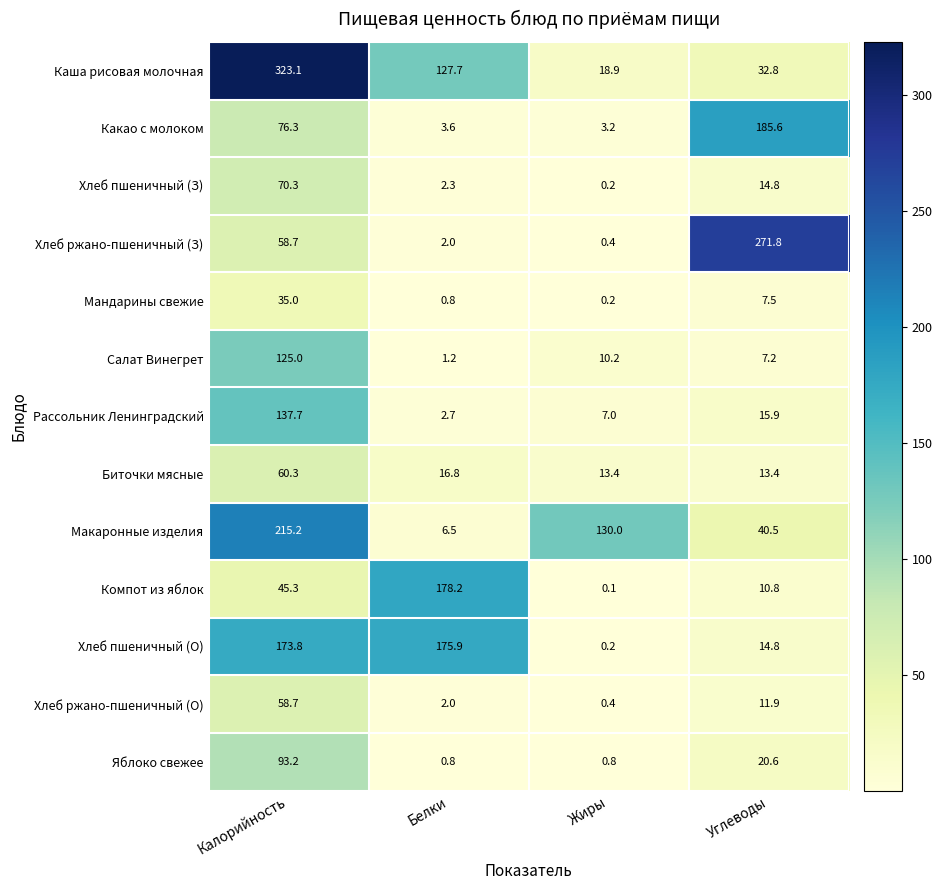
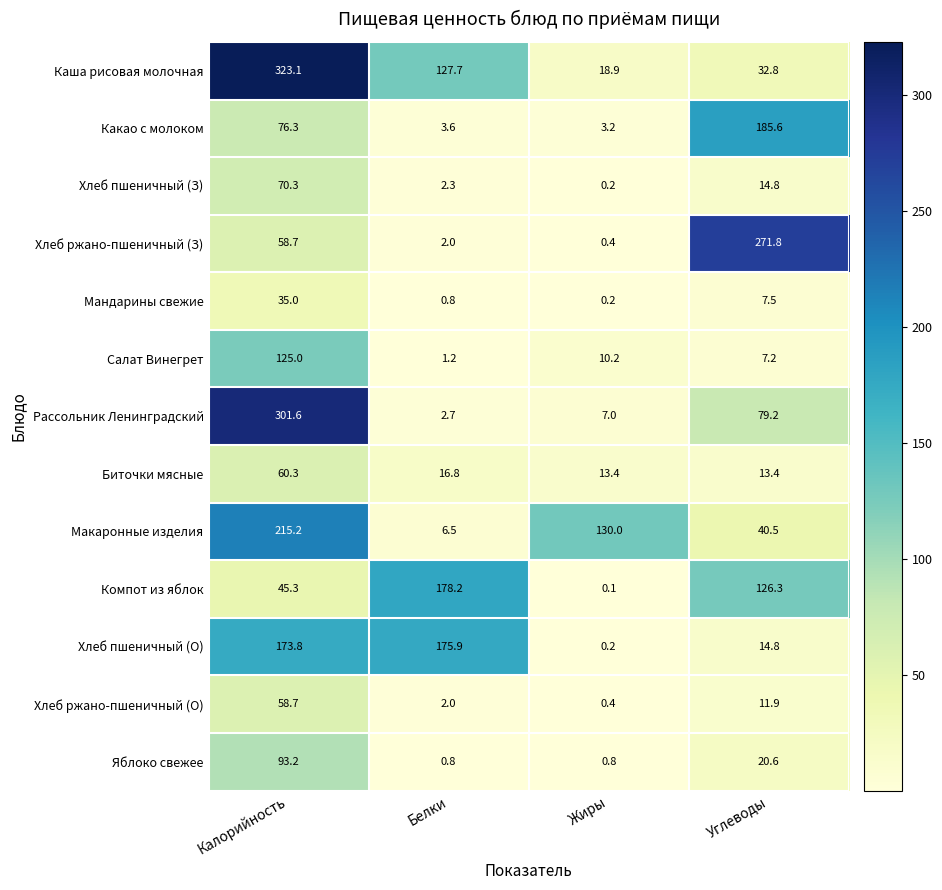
Рассольник Ленинградский, Калорийность: 137.7 -> 301.6
Рассольник Ленинградский, Углеводы: 15.9 -> 79.2
Компот из яблок, Углеводы: 10.8 -> 126.3
